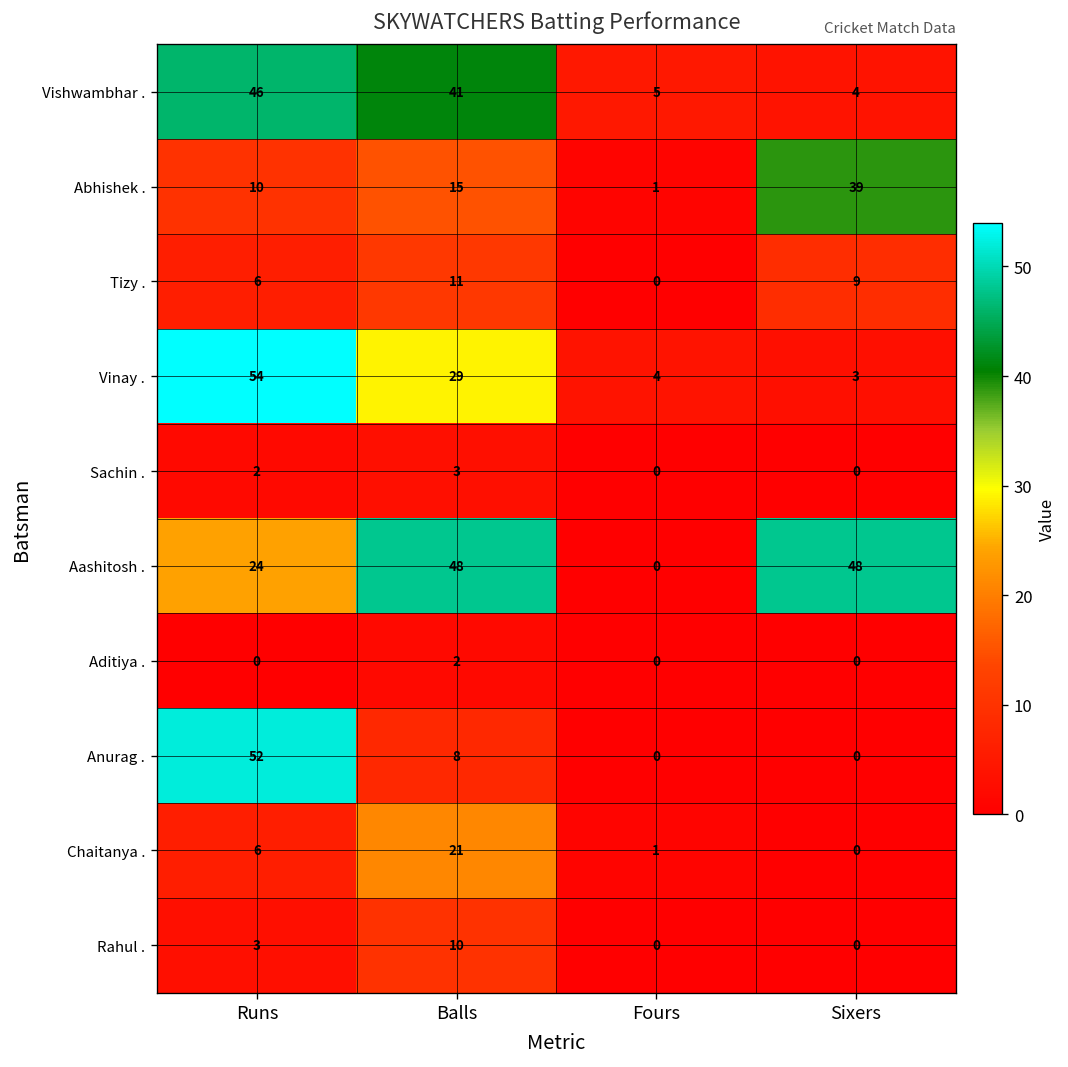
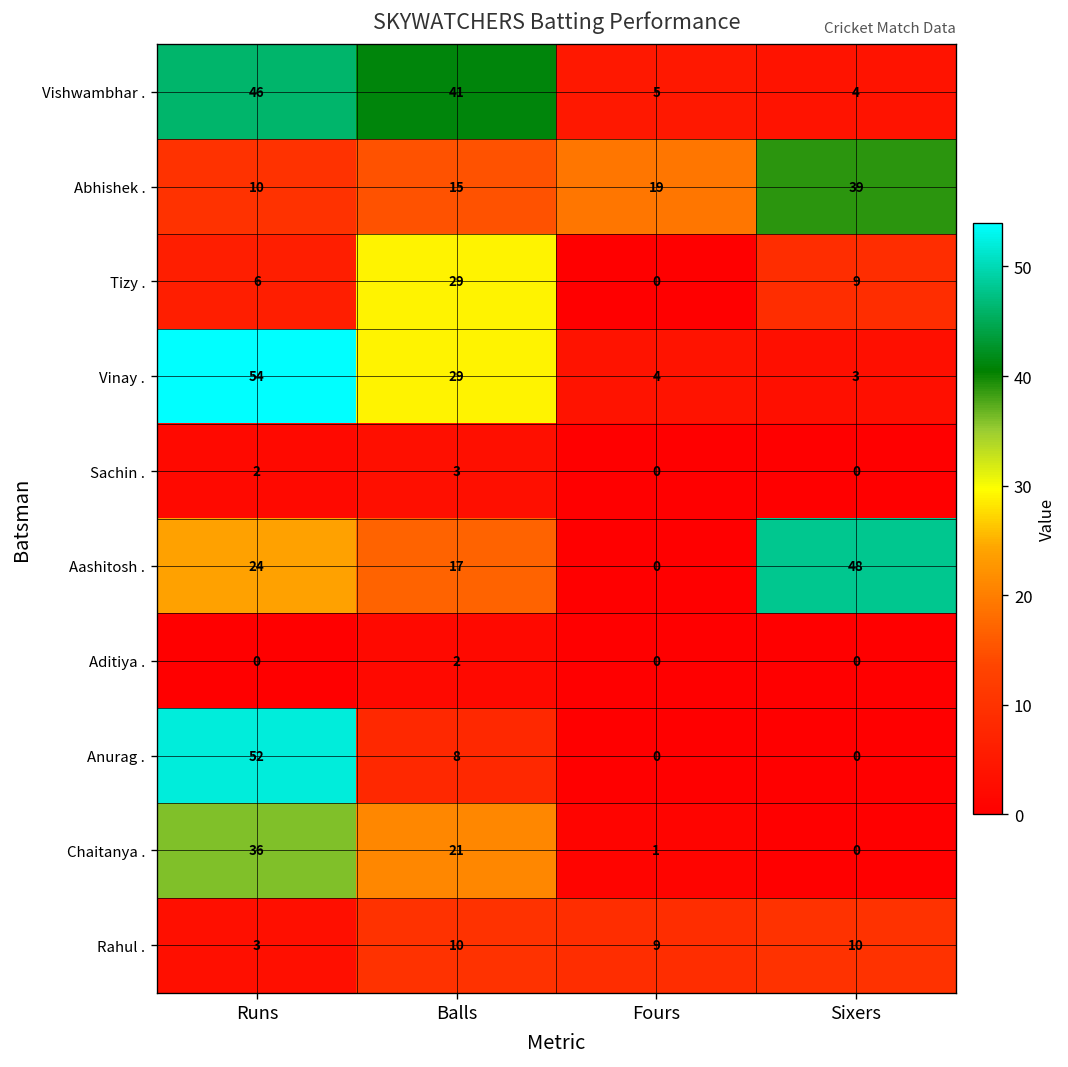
Abhishek ., Fours: 1 -> 19
Tizy ., Balls: 11 -> 29
Aashitosh ., Balls: 48 -> 17
Chaitanya ., Runs: 6 -> 36
Rahul ., Fours: 0 -> 9
Rahul ., Sixers: 0 -> 10
